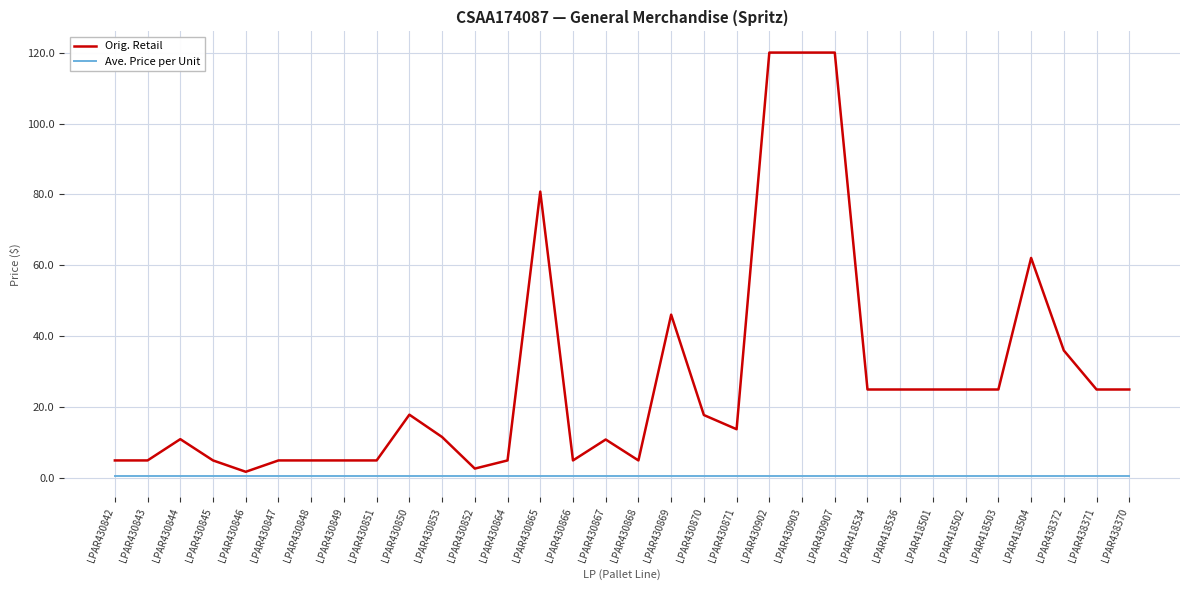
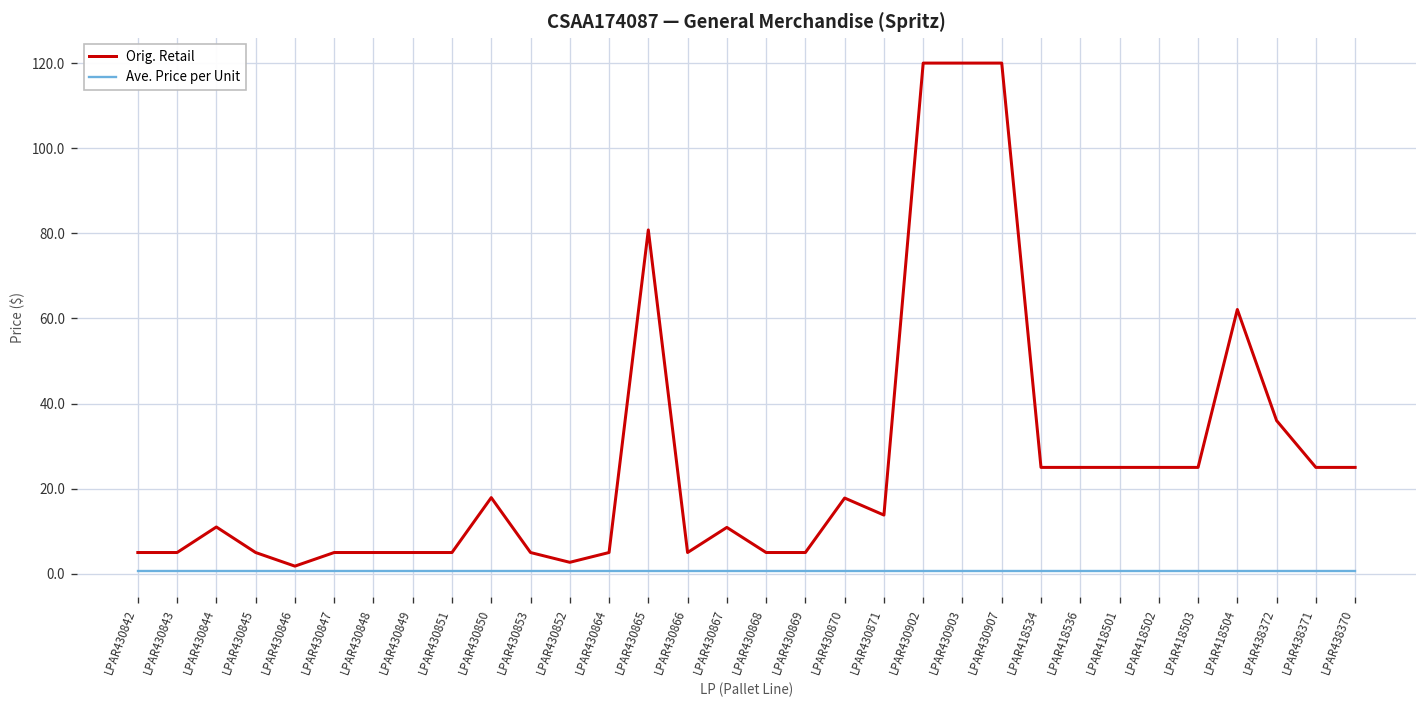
Orig. Retail, LPAR430853: 12 -> 5
Orig. Retail, LPAR430869: 46 -> 5
